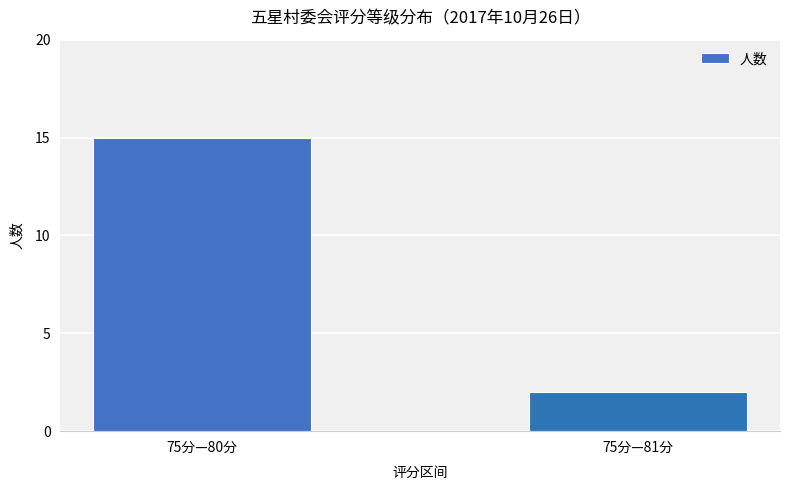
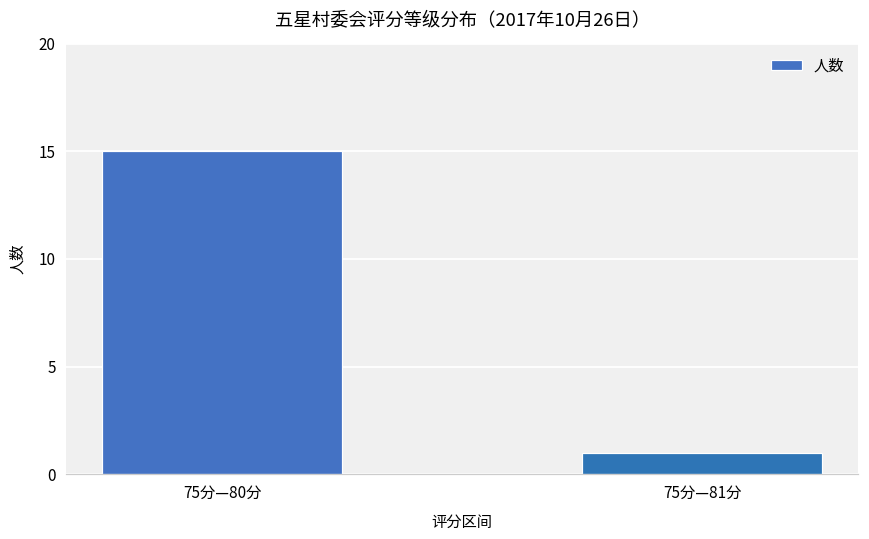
75分—81分: 2 -> 1
